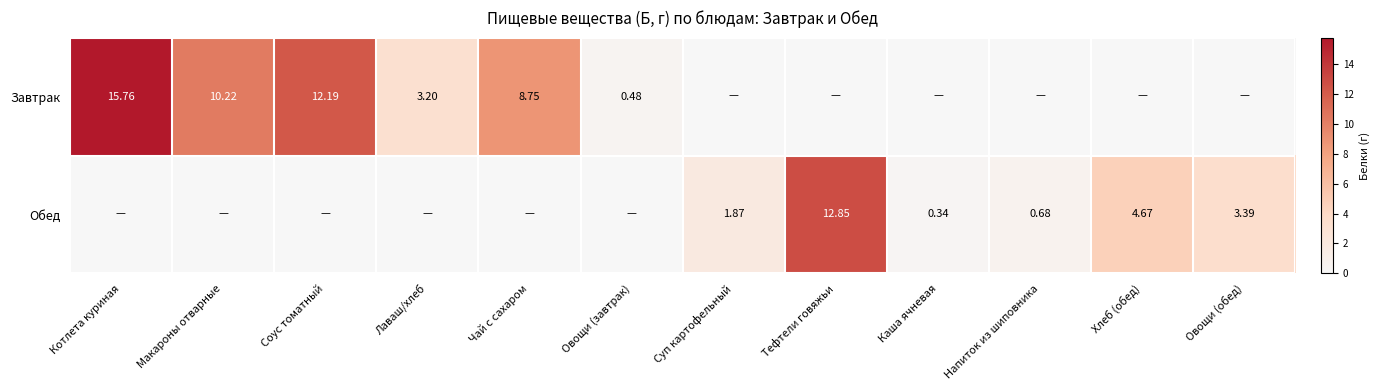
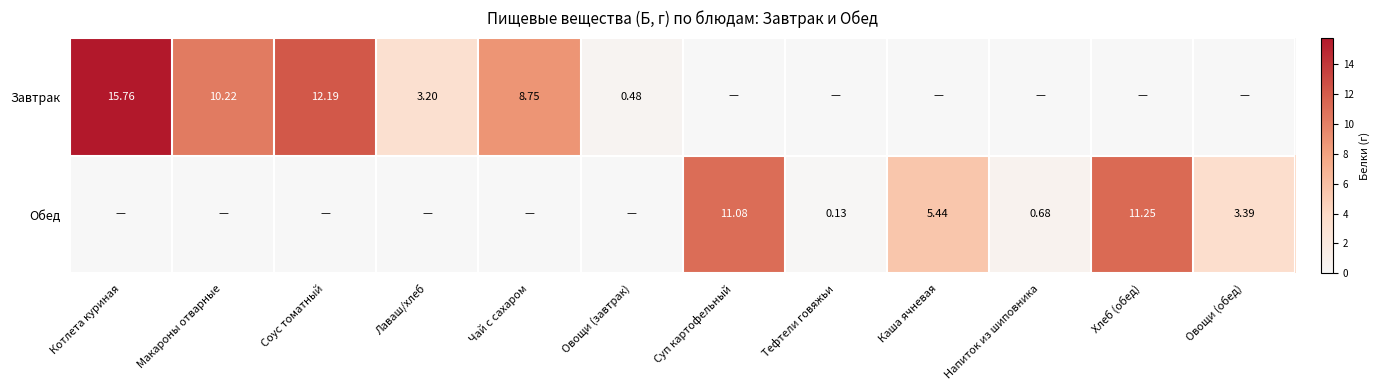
Обед, Суп картофельный: 1.87 -> 11.08
Обед, Тефтели говяжьи: 12.85 -> 0.13
Обед, Каша ячневая: 0.34 -> 5.44
Обед, Хлеб (обед): 4.67 -> 11.25
